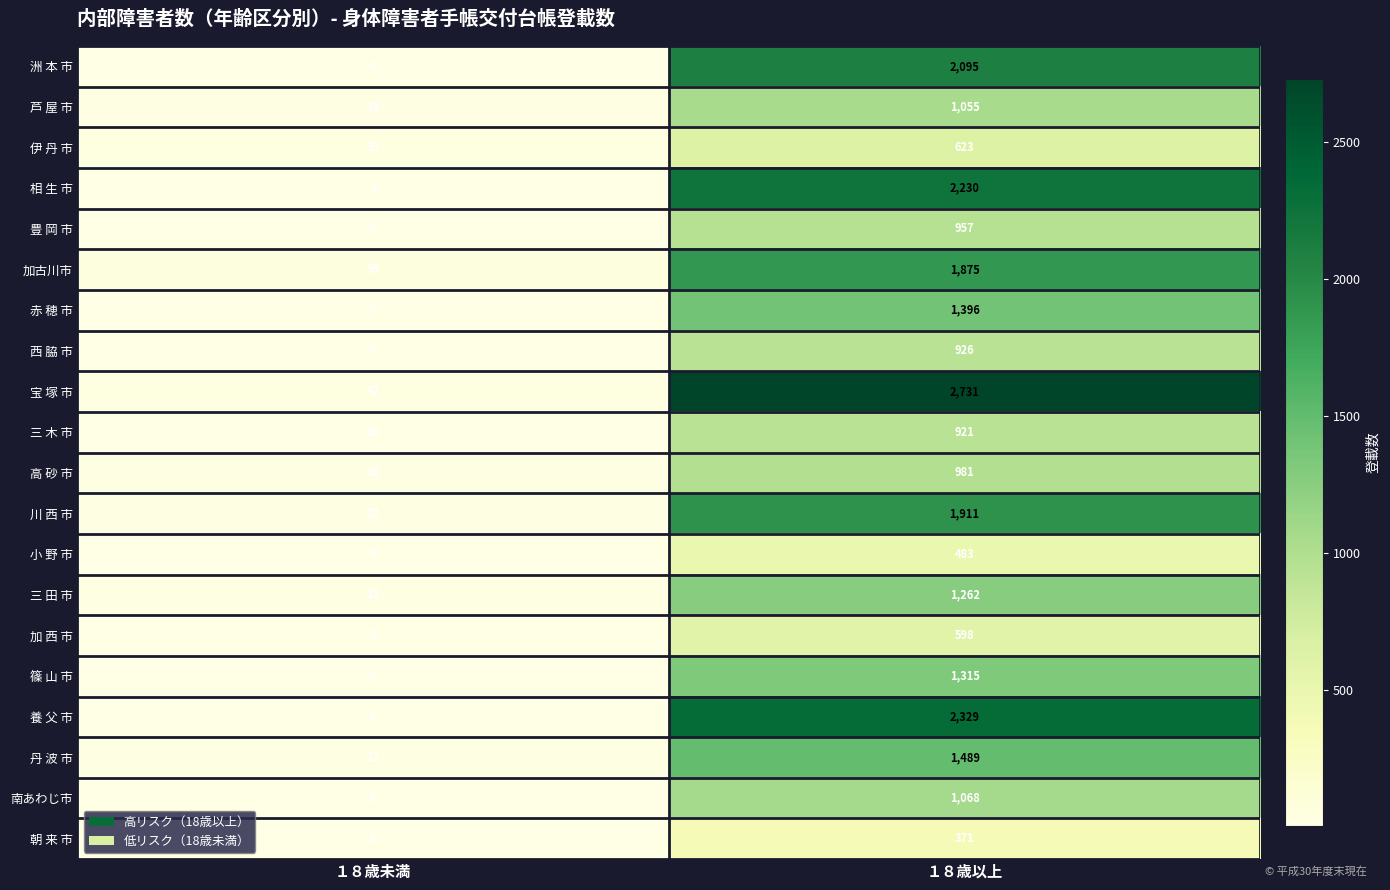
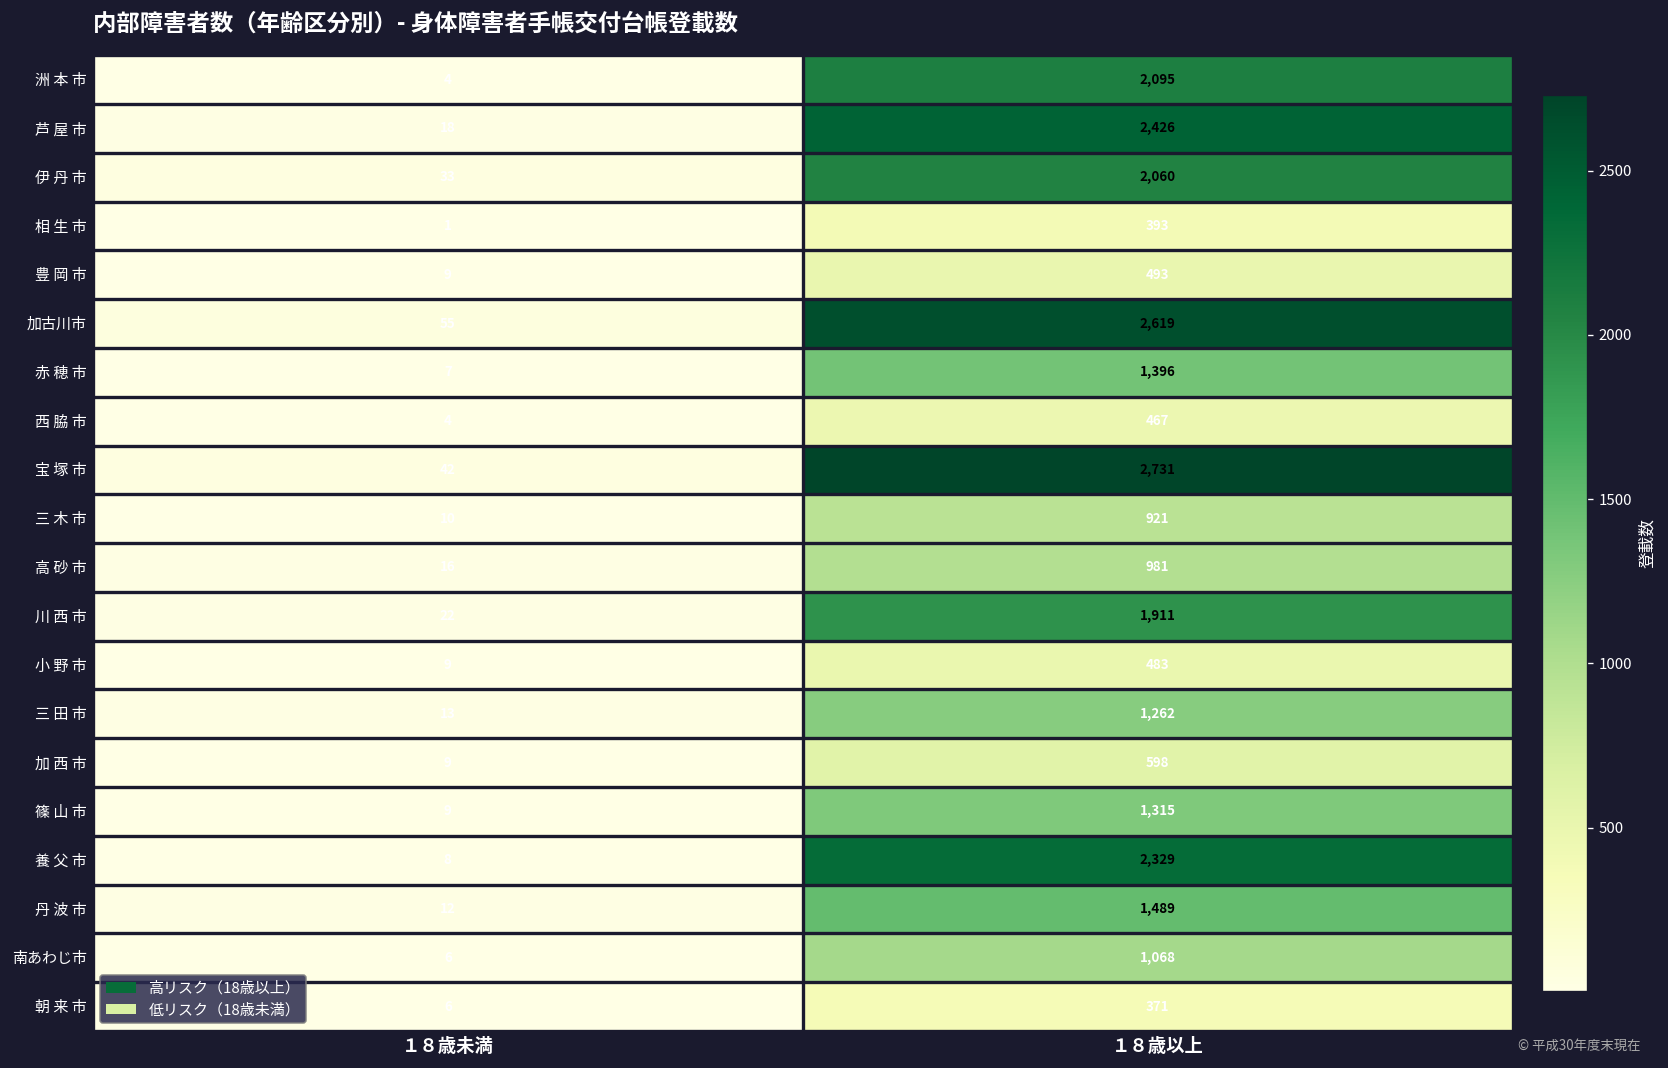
芦 屋 市, １８歳以上: 1,055 -> 2,426
伊 丹 市, １８歳以上: 623 -> 2,060
相 生 市, １８歳以上: 2,230 -> 393
豊 岡 市, １８歳以上: 957 -> 493
加古川市, １８歳以上: 1,875 -> 2,619
西 脇 市, １８歳以上: 926 -> 467
